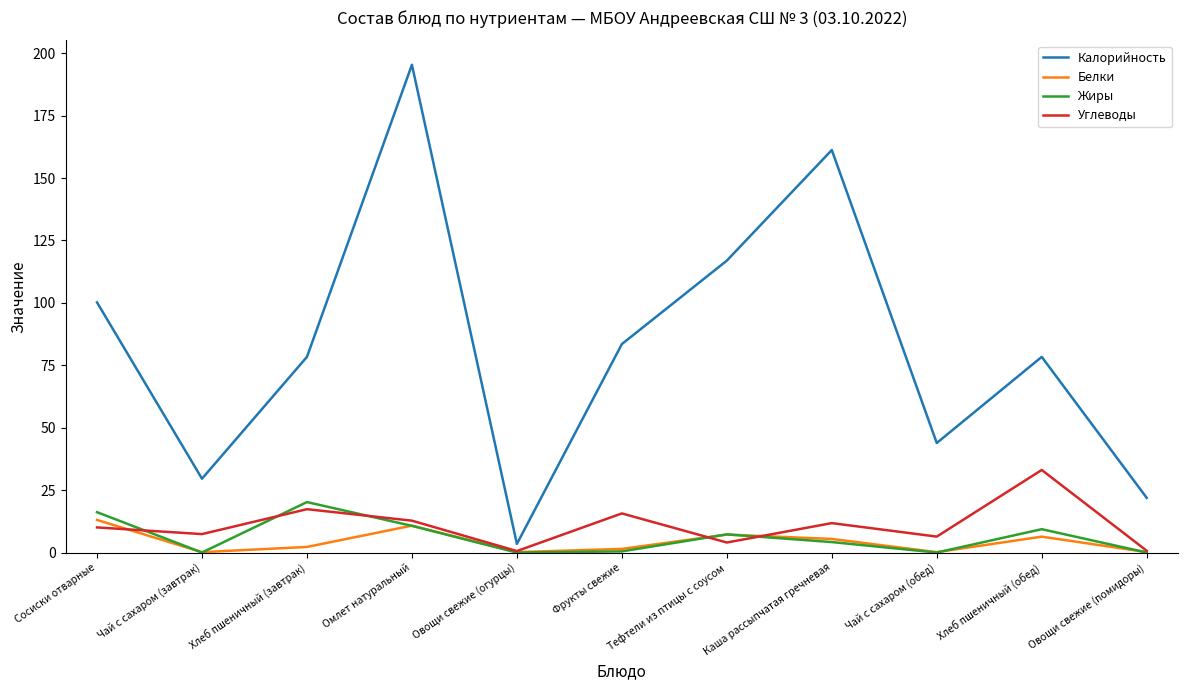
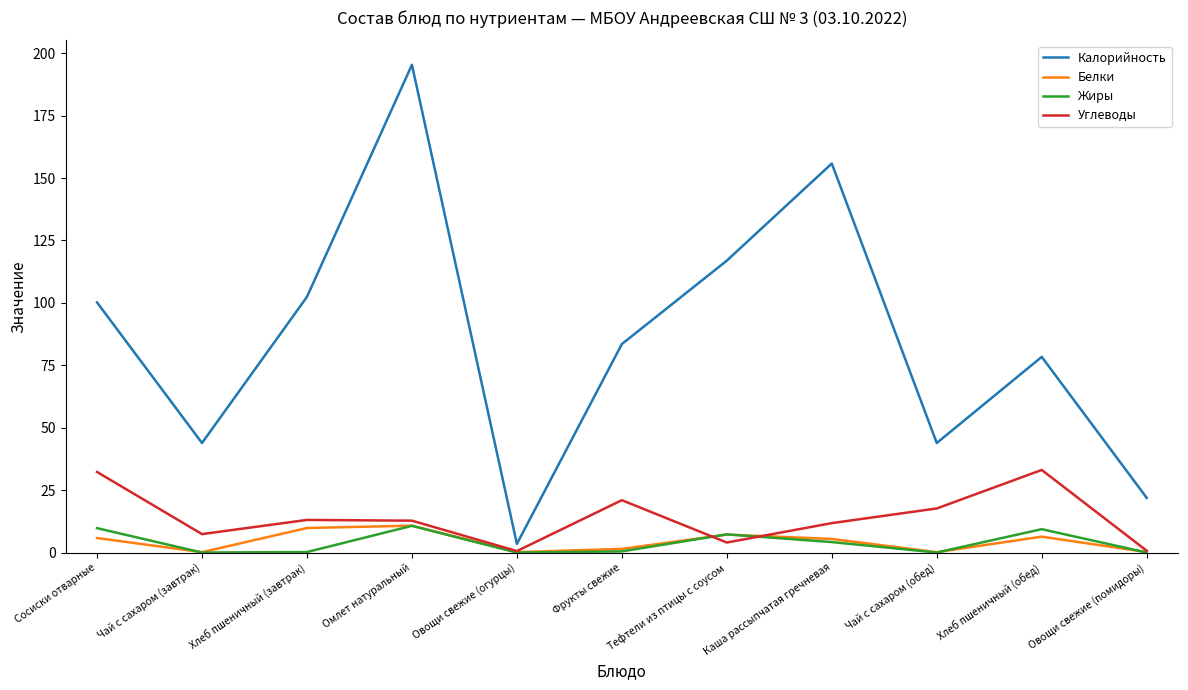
Белки, Сосиски отварные: 13 -> 6
Жиры, Сосиски отварные: 16 -> 10
Углеводы, Сосиски отварные: 10 -> 32
Калорийность, Чай с сахаром (завтрак): 30 -> 44
Калорийность, Хлеб пшеничный (завтрак): 78 -> 102
Белки, Хлеб пшеничный (завтрак): 2 -> 10
Жиры, Хлеб пшеничный (завтрак): 20 -> 0
Углеводы, Хлеб пшеничный (завтрак): 17 -> 13
Углеводы, Фрукты свежие: 16 -> 21
Калорийность, Каша рассыпчатая гречневая: 161 -> 156
Углеводы, Чай с сахаром (обед): 6 -> 18
